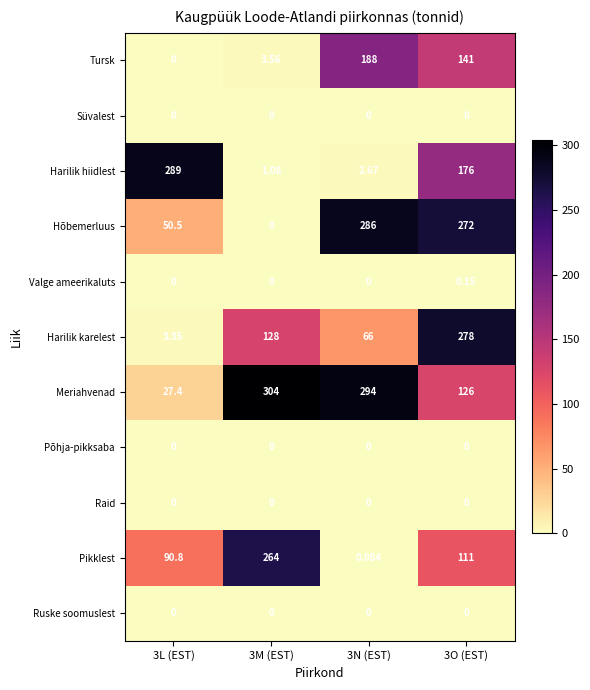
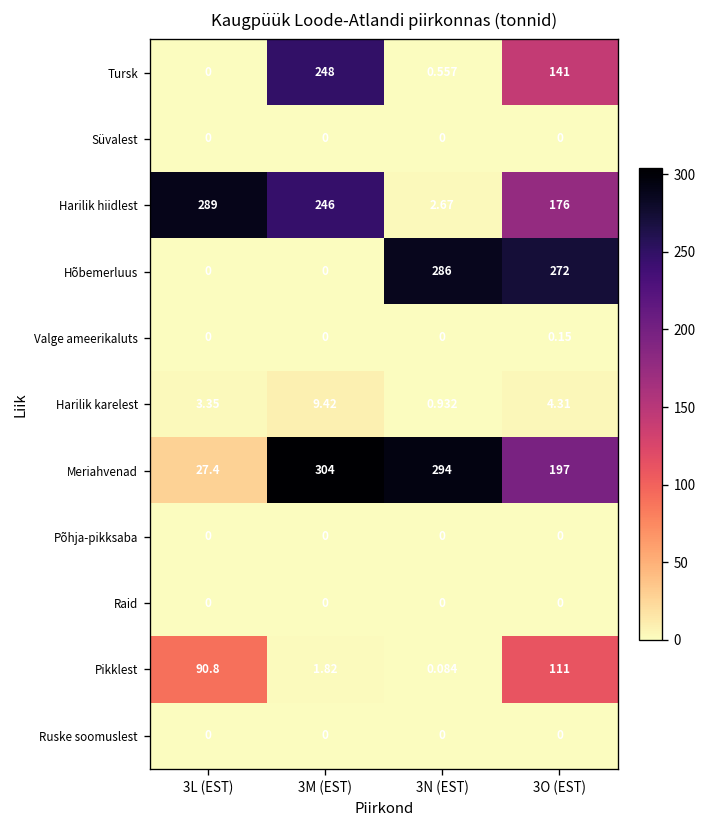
Tursk, 3M (EST): 3.56 -> 248
Tursk, 3N (EST): 188 -> 0.557
Harilik hiidlest, 3M (EST): 1.08 -> 246
Hõbemerluus, 3L (EST): 50.5 -> 0
Harilik karelest, 3M (EST): 128 -> 9.42
Harilik karelest, 3N (EST): 66 -> 0.932
Harilik karelest, 3O (EST): 278 -> 4.31
Meriahvenad, 3O (EST): 126 -> 197
Pikklest, 3M (EST): 264 -> 1.82
